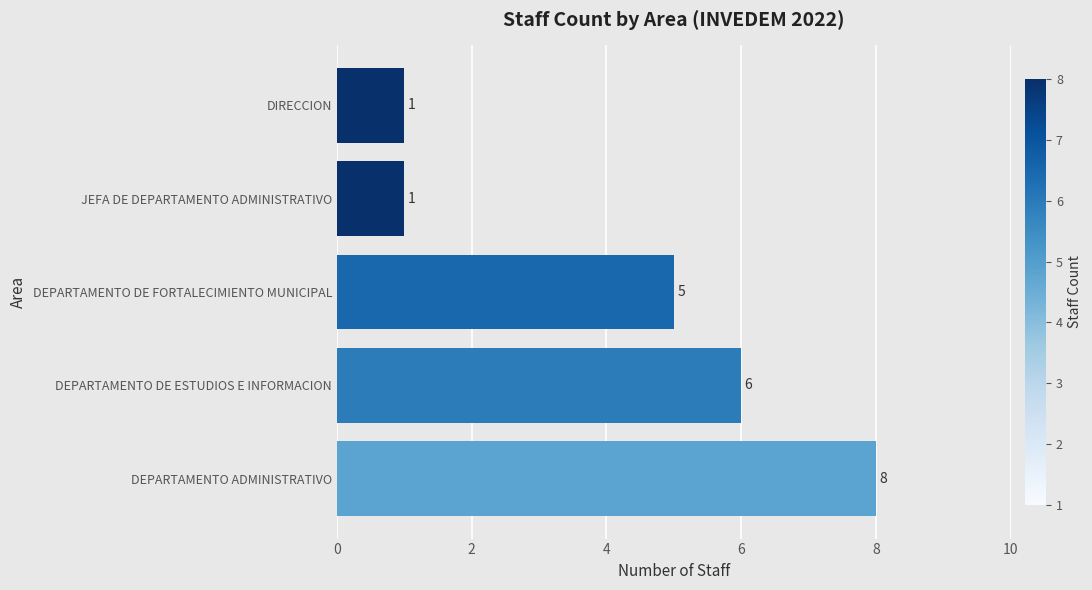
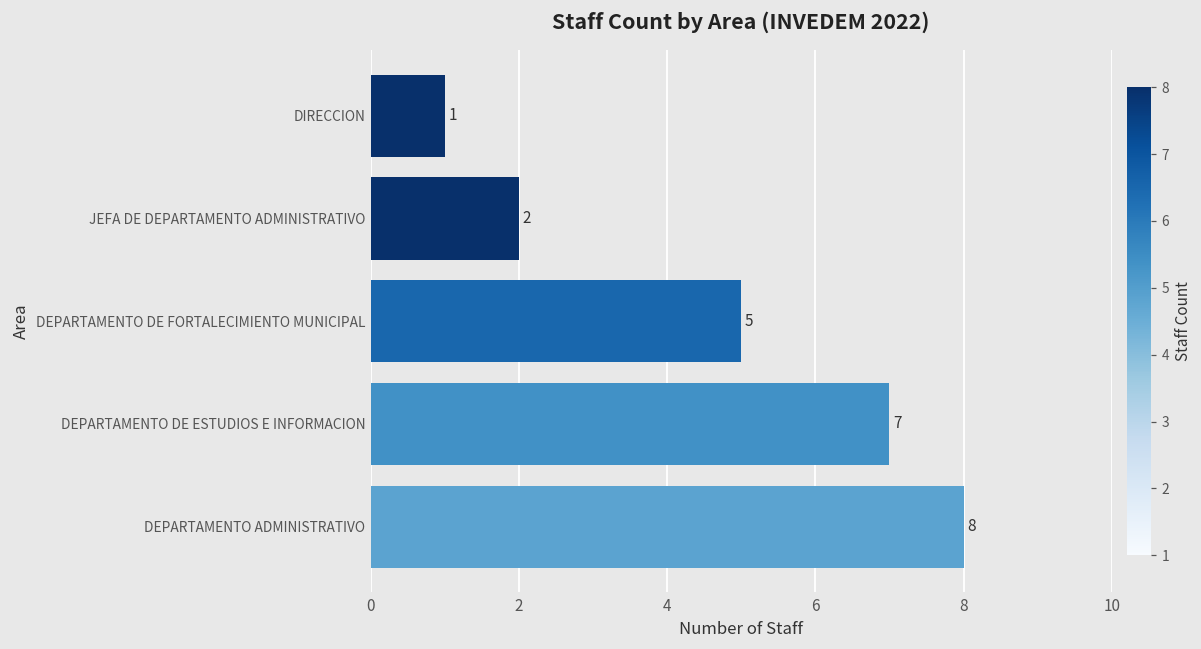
JEFA DE DEPARTAMENTO ADMINISTRATIVO: 1 -> 2
DEPARTAMENTO DE ESTUDIOS E INFORMACION: 6 -> 7
